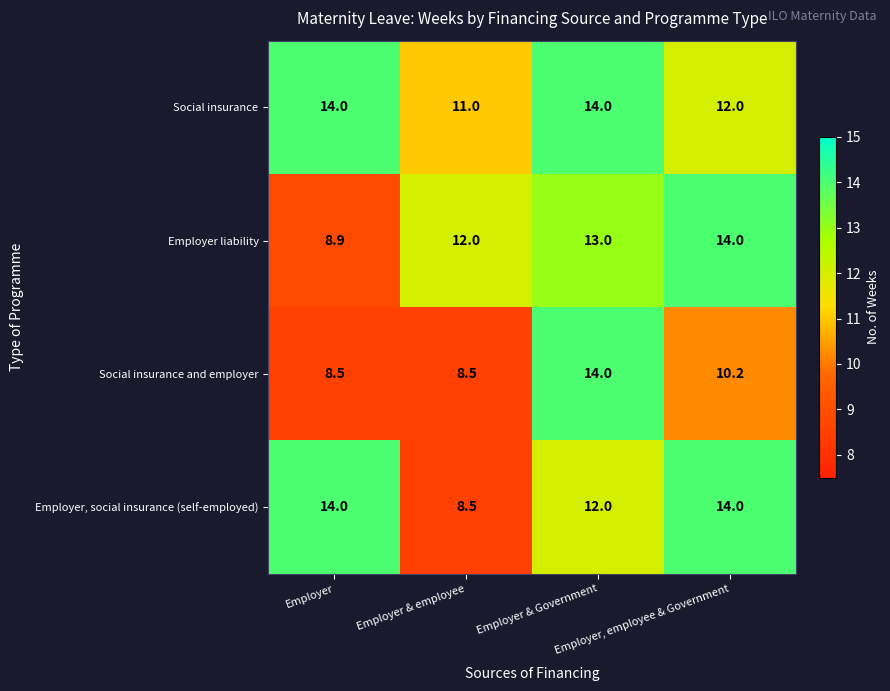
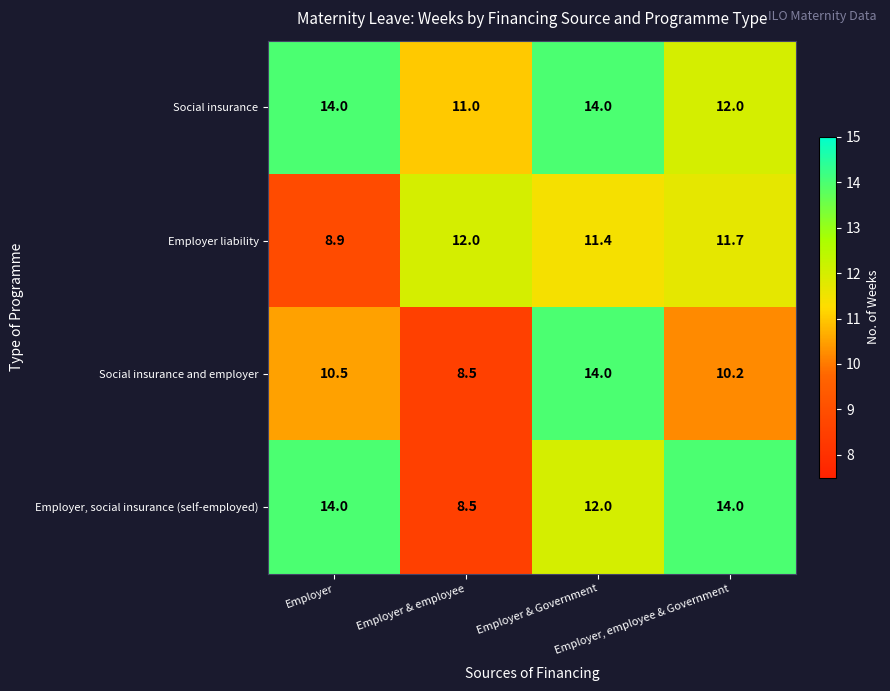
Employer liability, Employer & Government: 13.0 -> 11.4
Employer liability, Employer, employee & Government: 14.0 -> 11.7
Social insurance and employer, Employer: 8.5 -> 10.5
